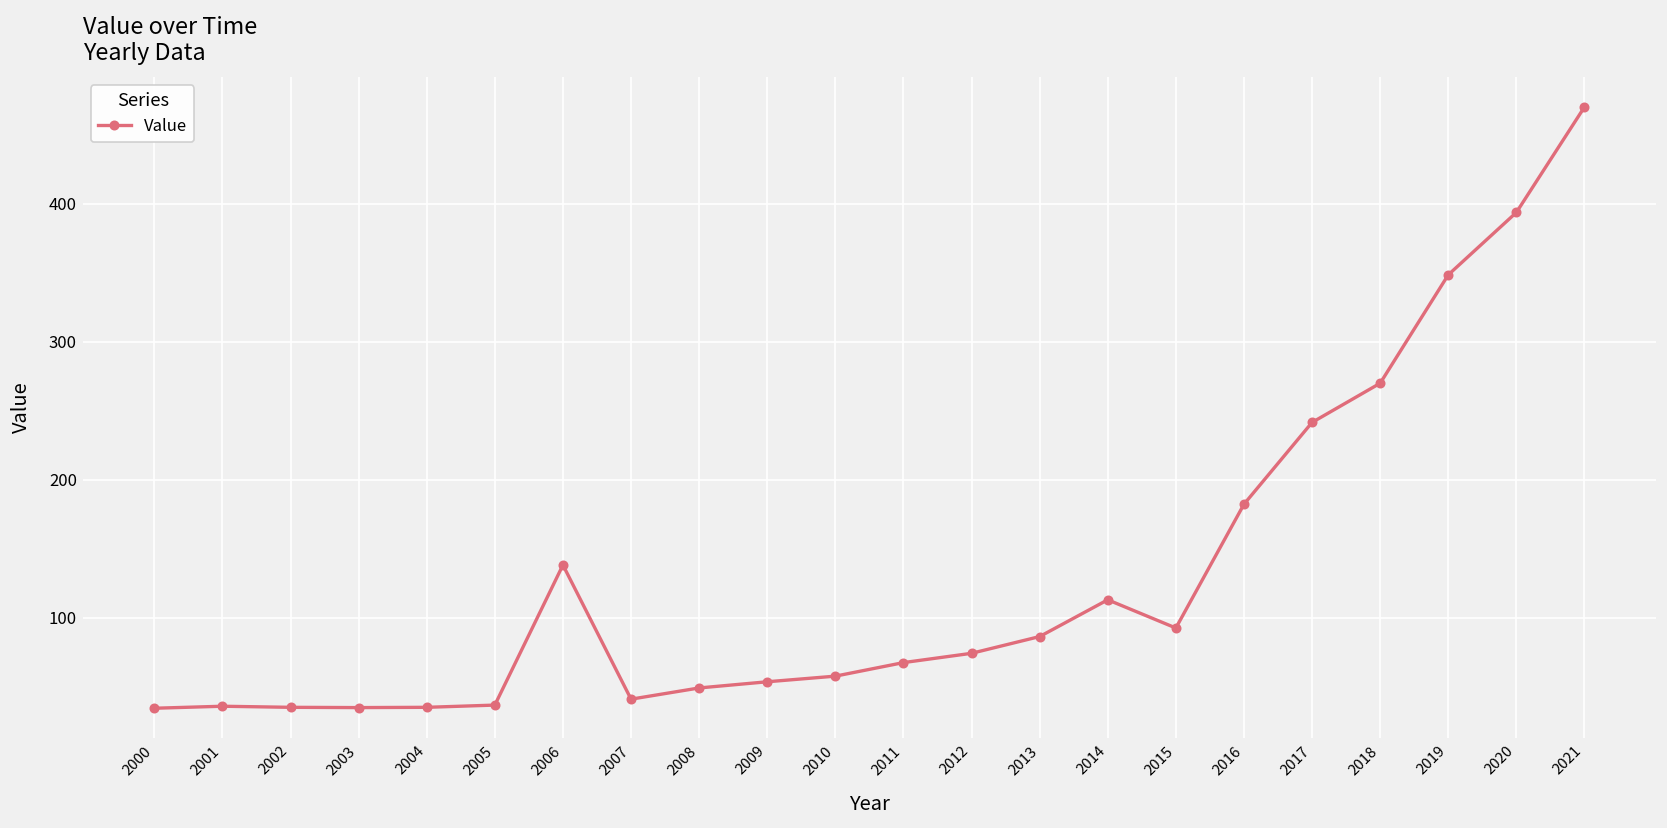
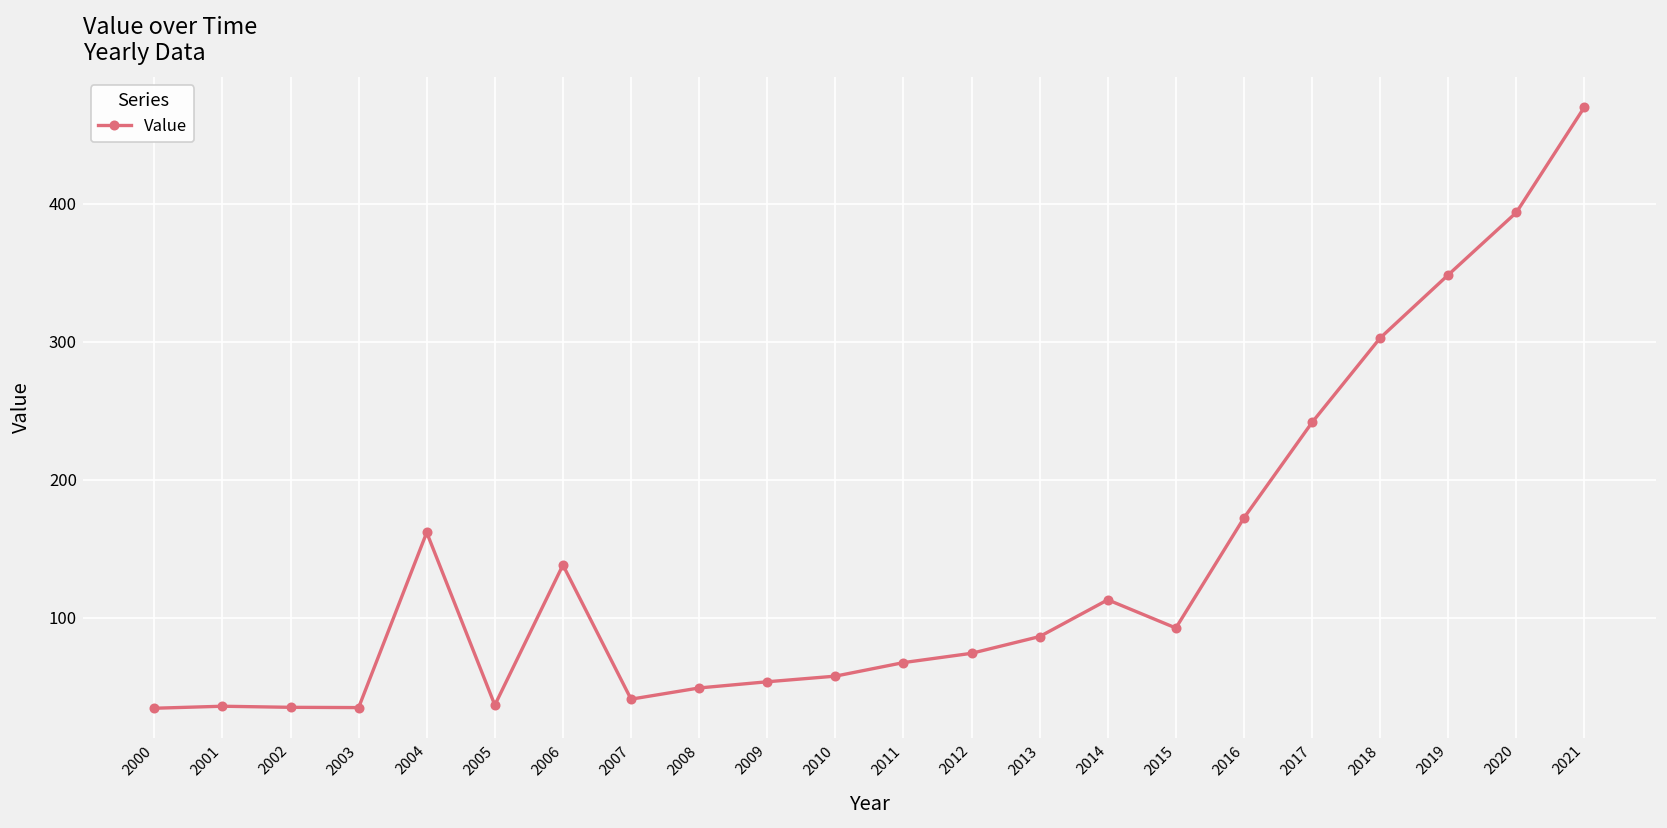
2004: 35 -> 162
2016: 182 -> 172
2018: 270 -> 303
